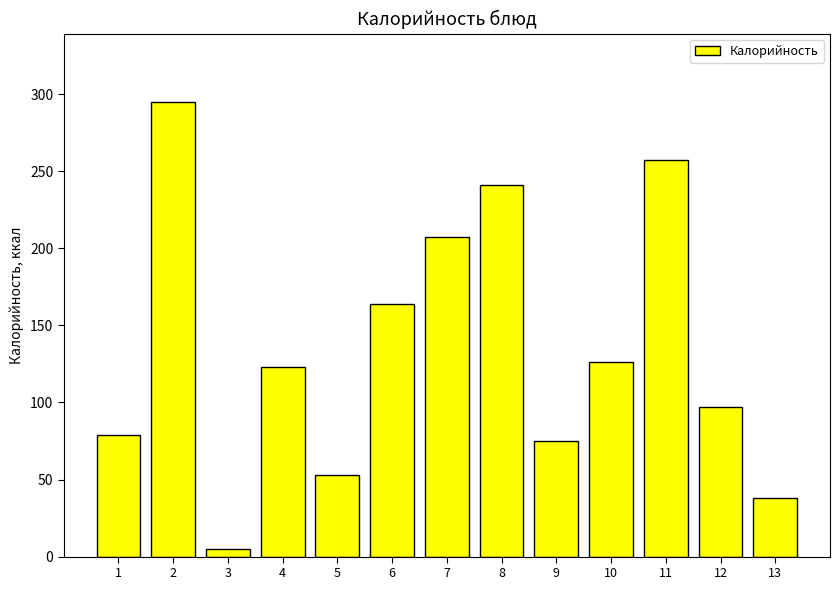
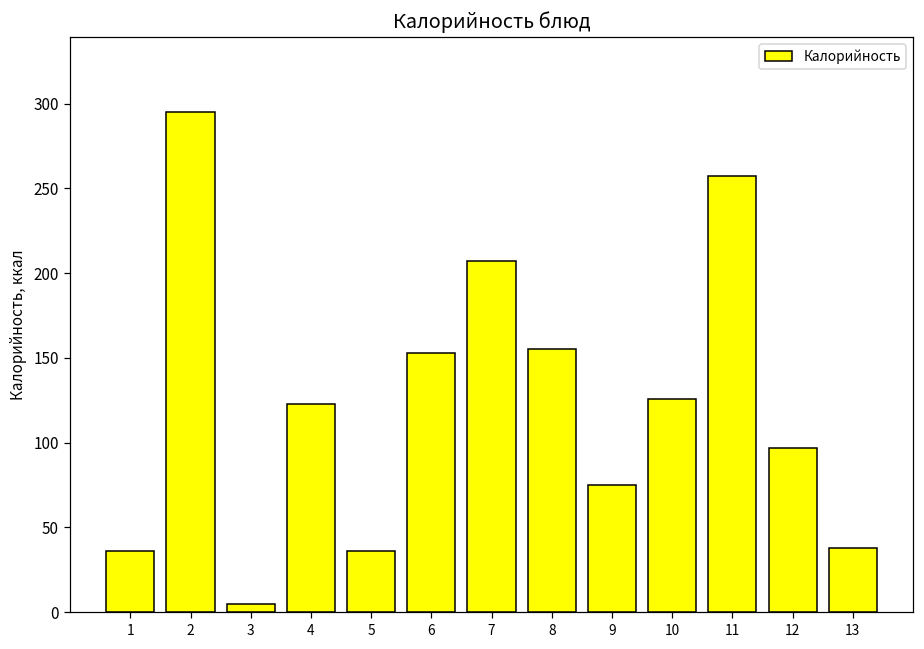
1: 79 -> 36
5: 53 -> 36
6: 164 -> 153
8: 241 -> 155
